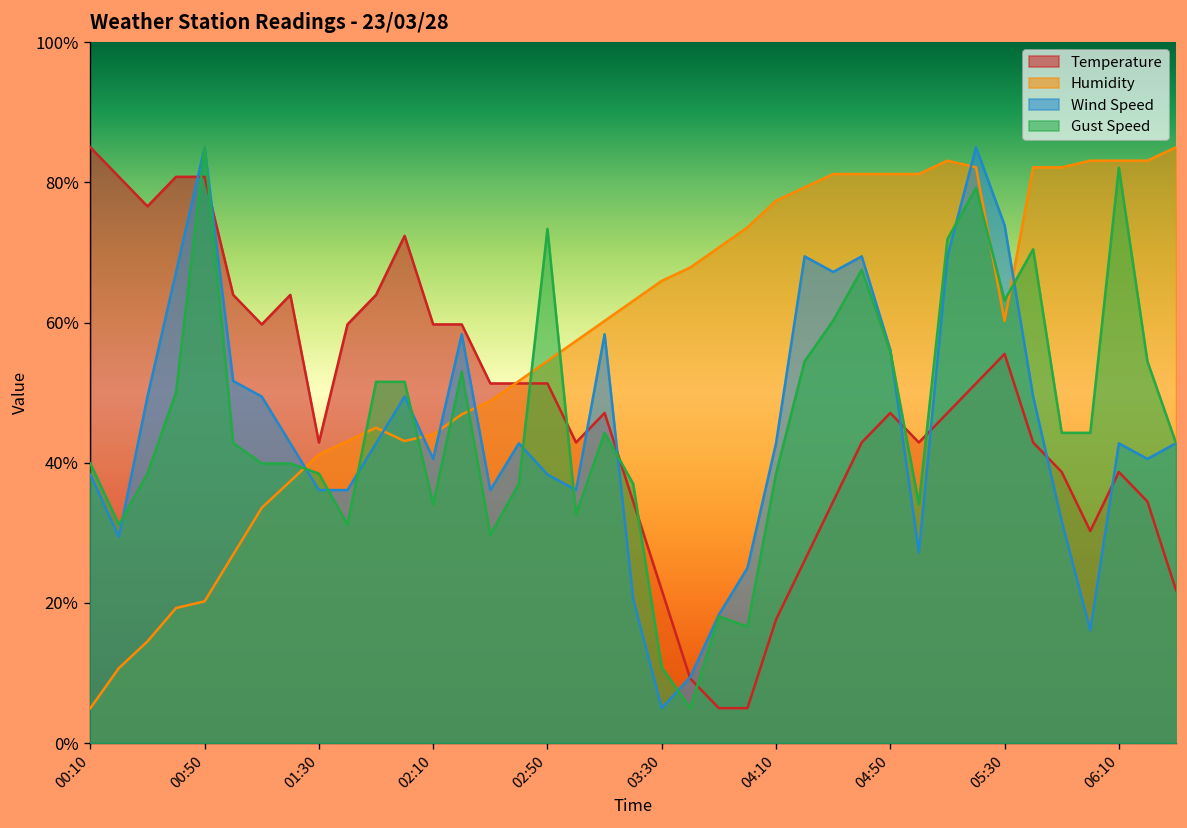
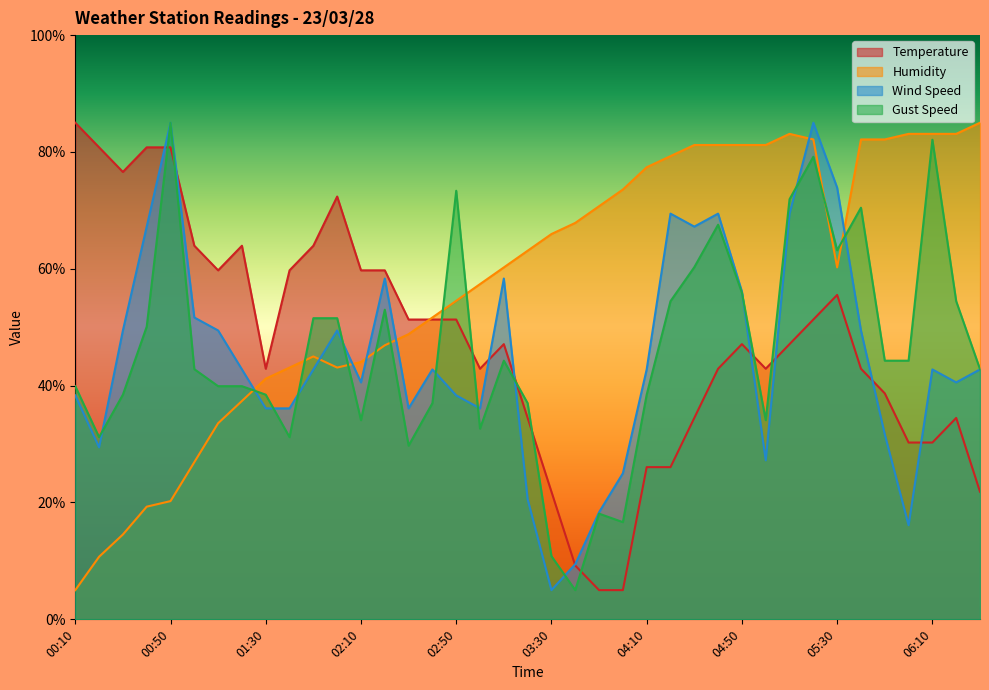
Temperature, 04:10: 18% -> 26%
Temperature, 06:10: 39% -> 30%
